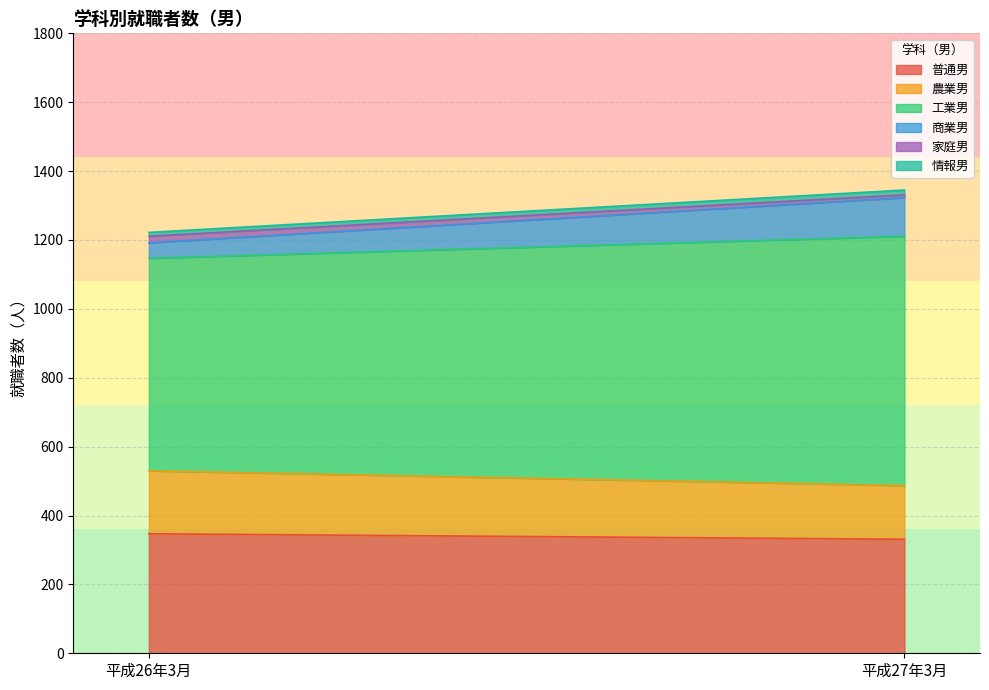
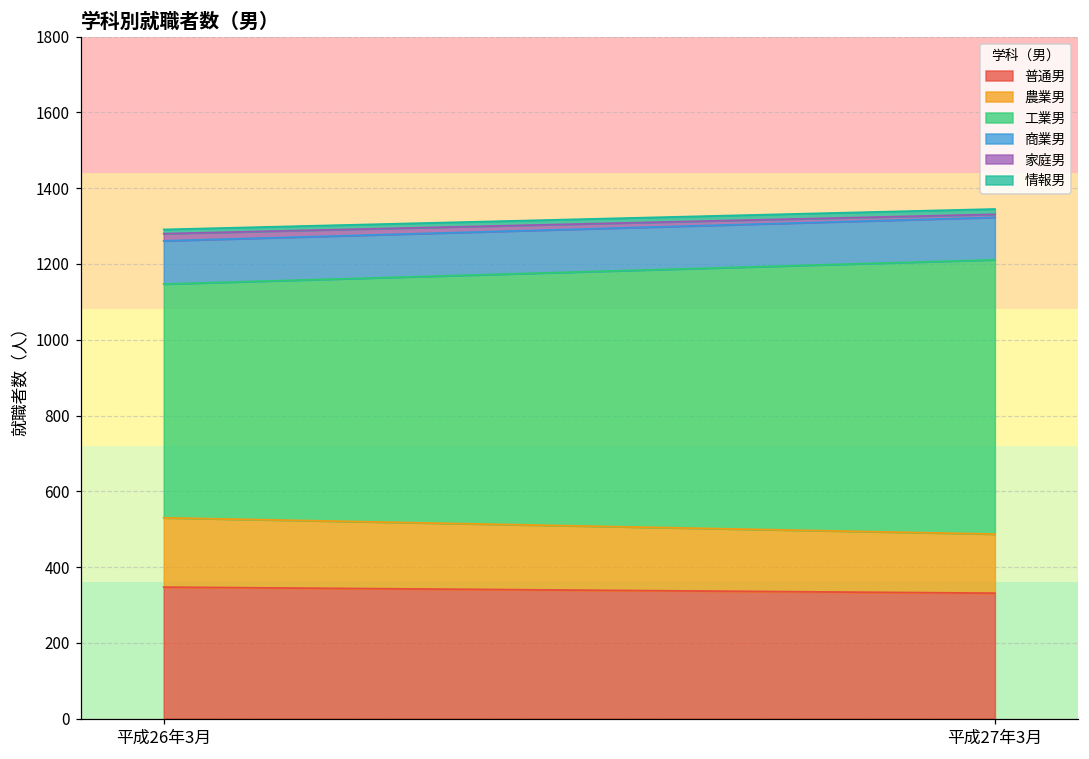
商業男, 平成26年3月: 50 -> 110
